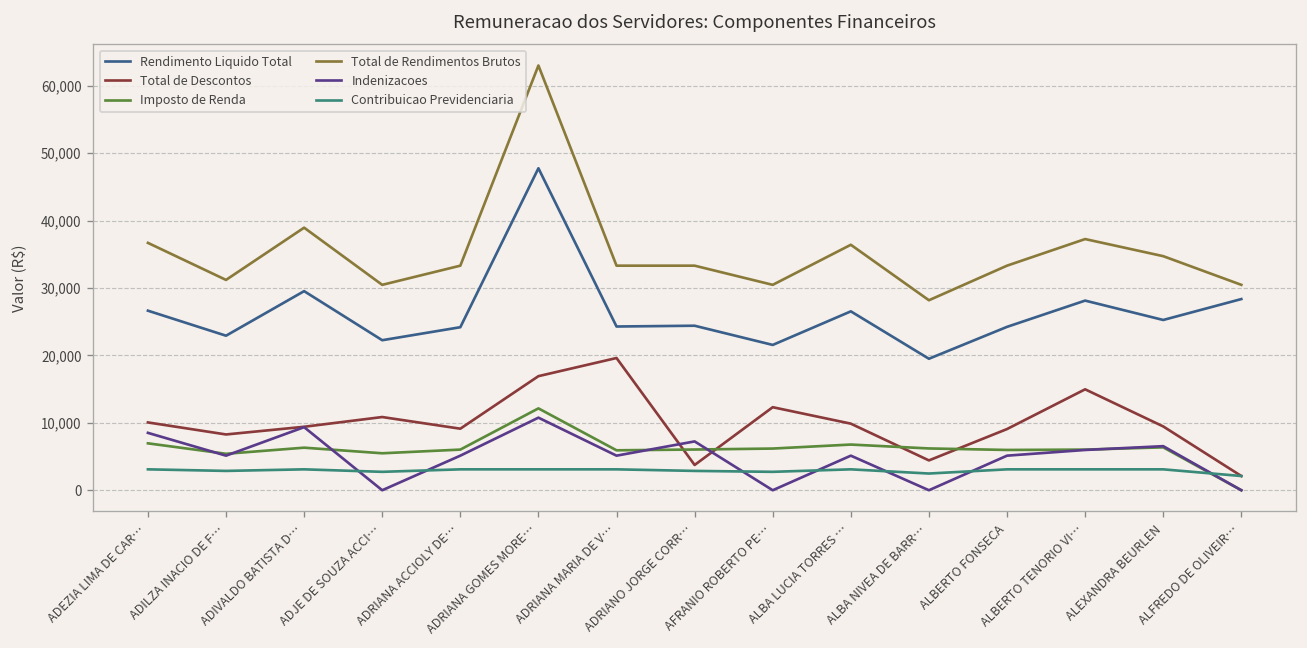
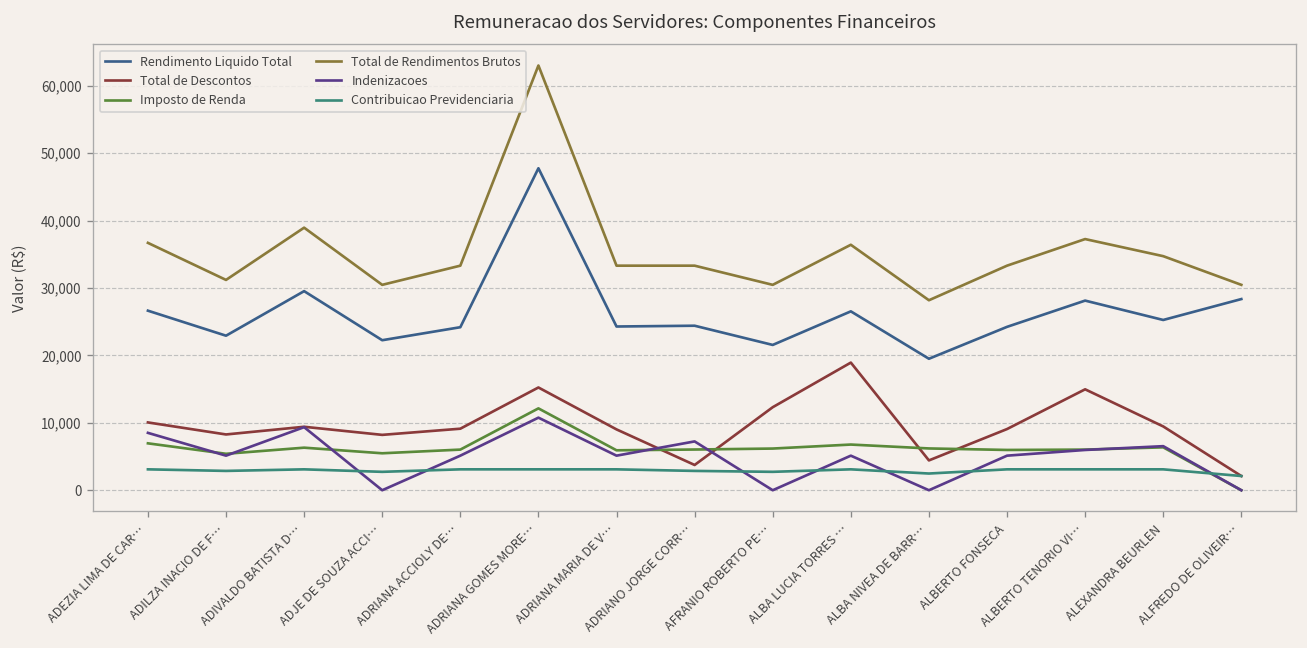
Total de Descontos, ADJE DE SOUZA ACCI…: 11,000 -> 8,000
Total de Descontos, ADRIANA GOMES MORE…: 17,000 -> 15,000
Total de Descontos, ADRIANA MARIA DE V…: 20,000 -> 9,000
Total de Descontos, ALBA LUCIA TORRES …: 10,000 -> 19,000
